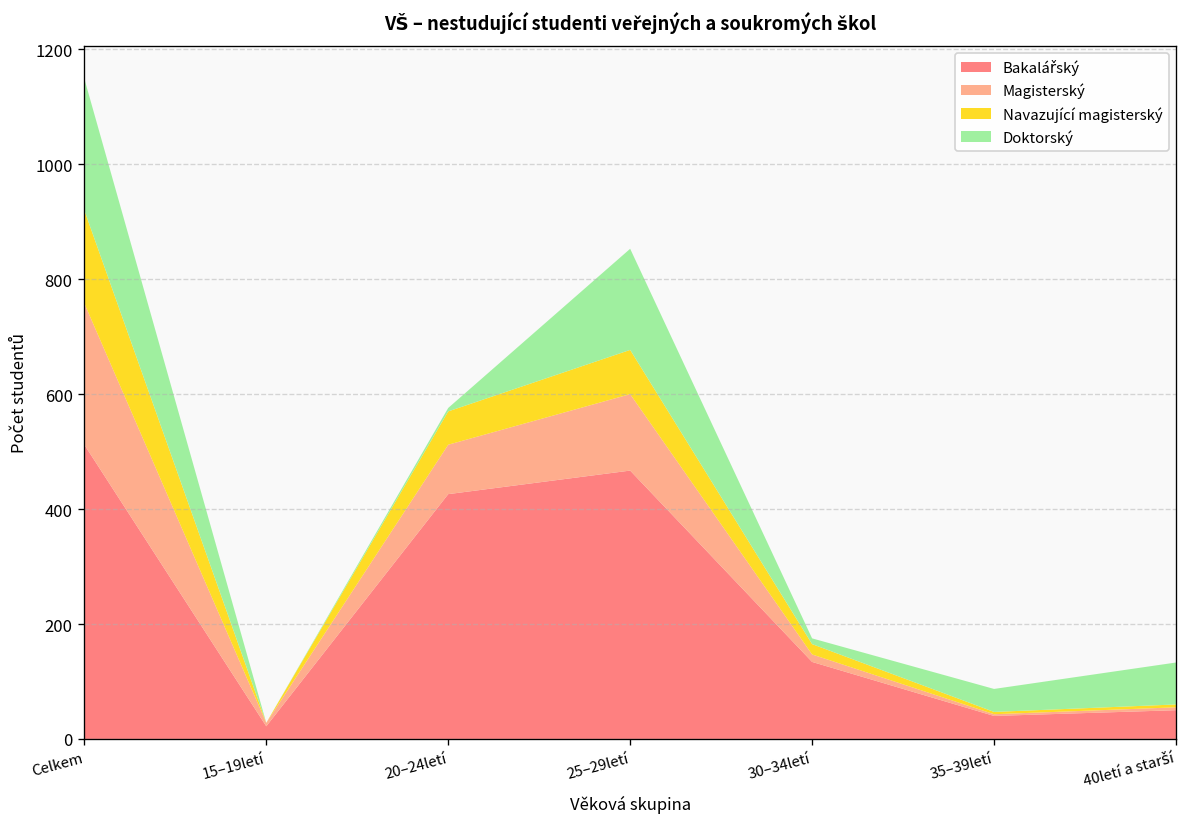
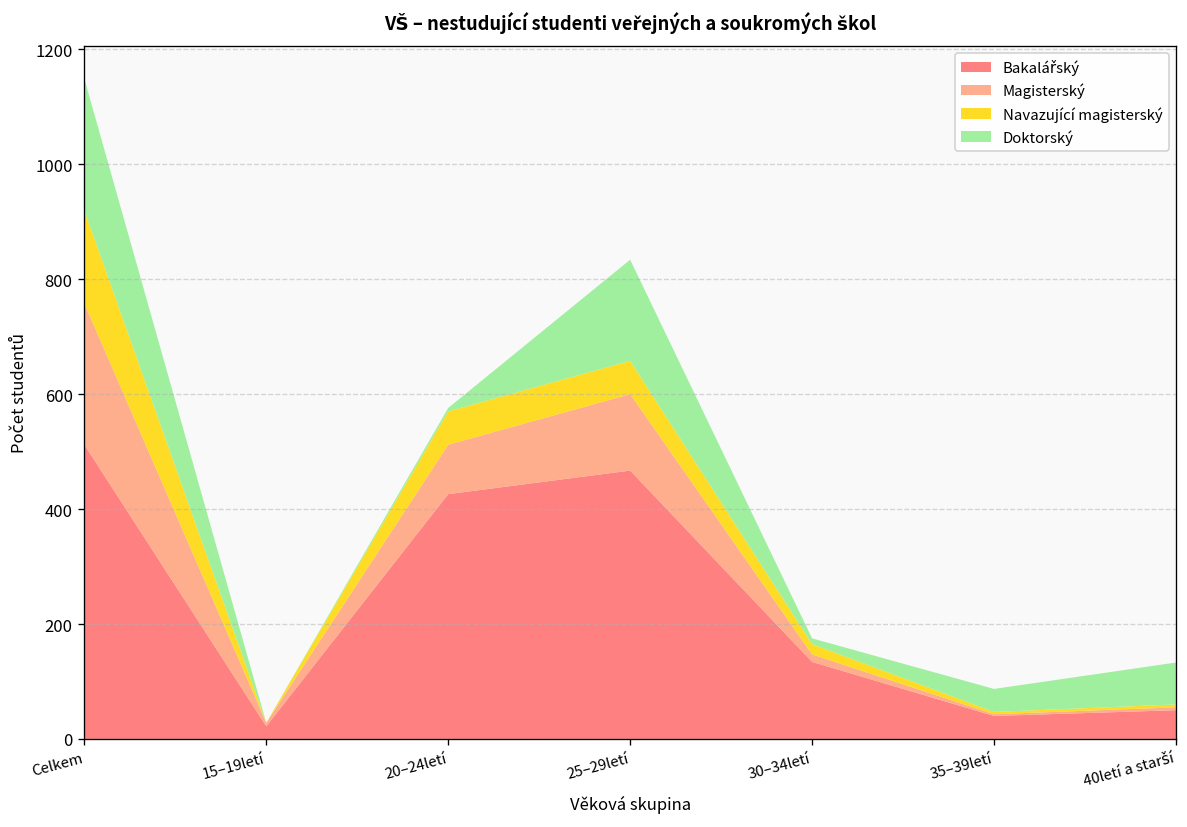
Navazující magisterský, 25–29letí: 80 -> 60
